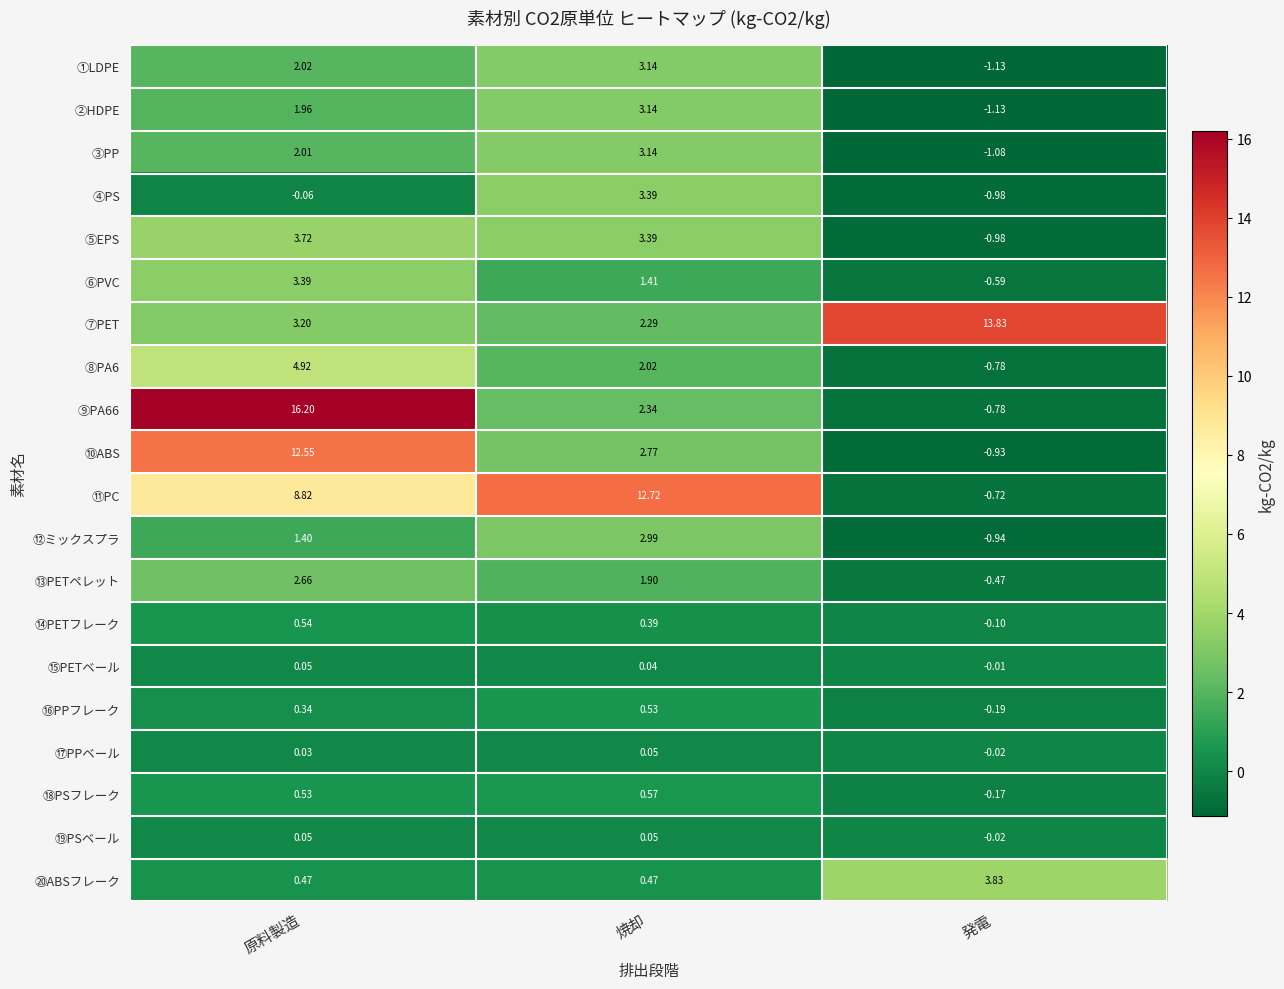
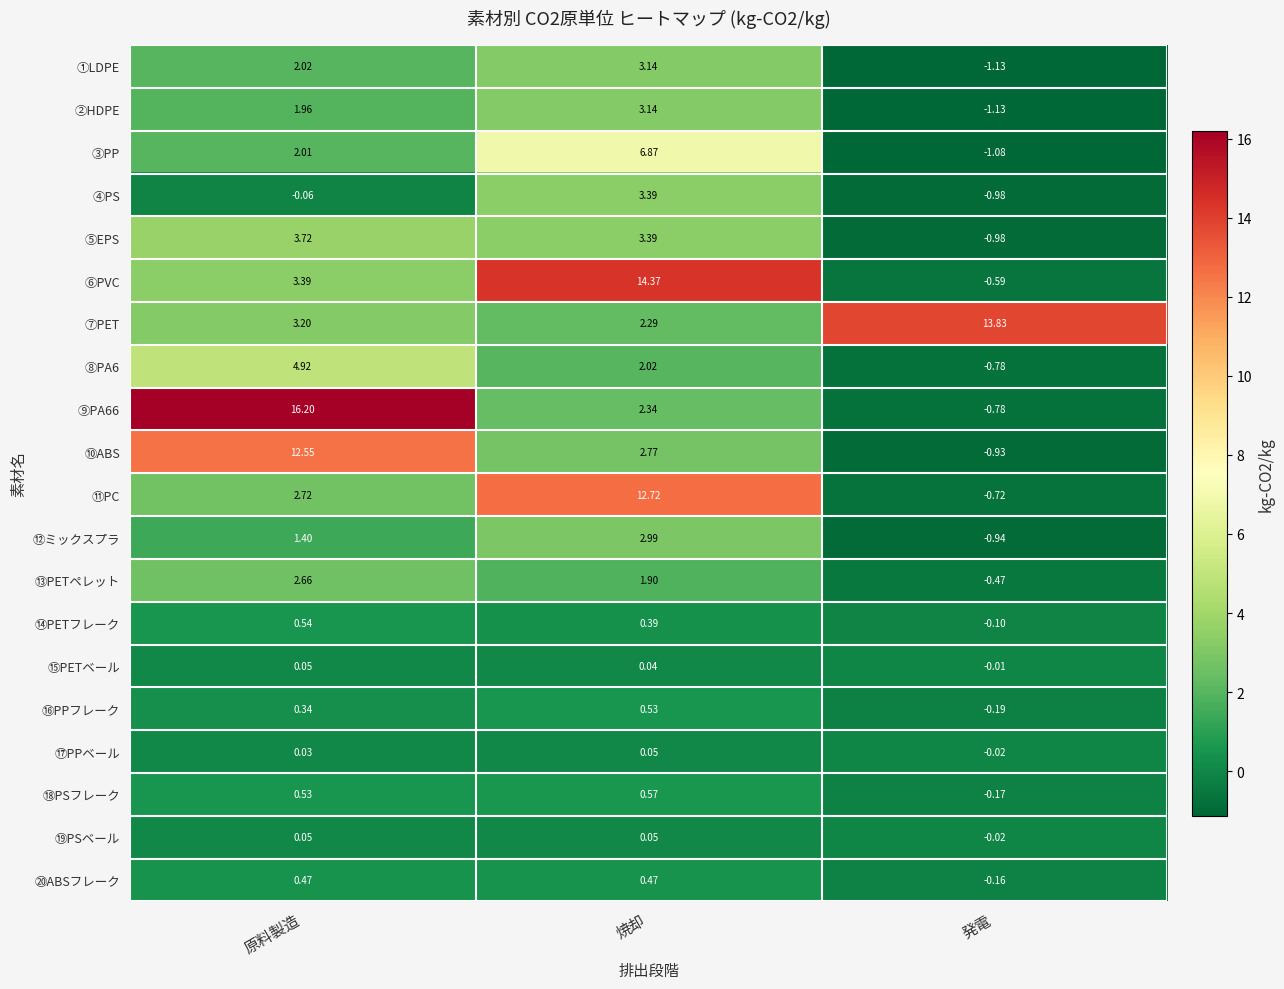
③PP, 焼却: 3.14 -> 6.87
⑥PVC, 焼却: 1.41 -> 14.37
⑪PC, 原料製造: 8.82 -> 2.72
⑳ABSフレーク, 発電: 3.83 -> -0.16
